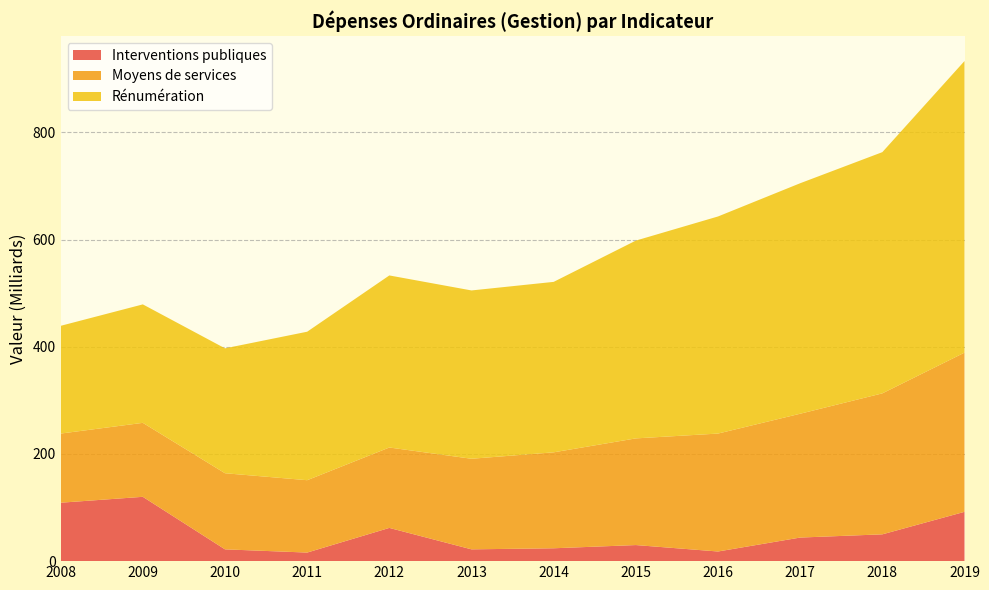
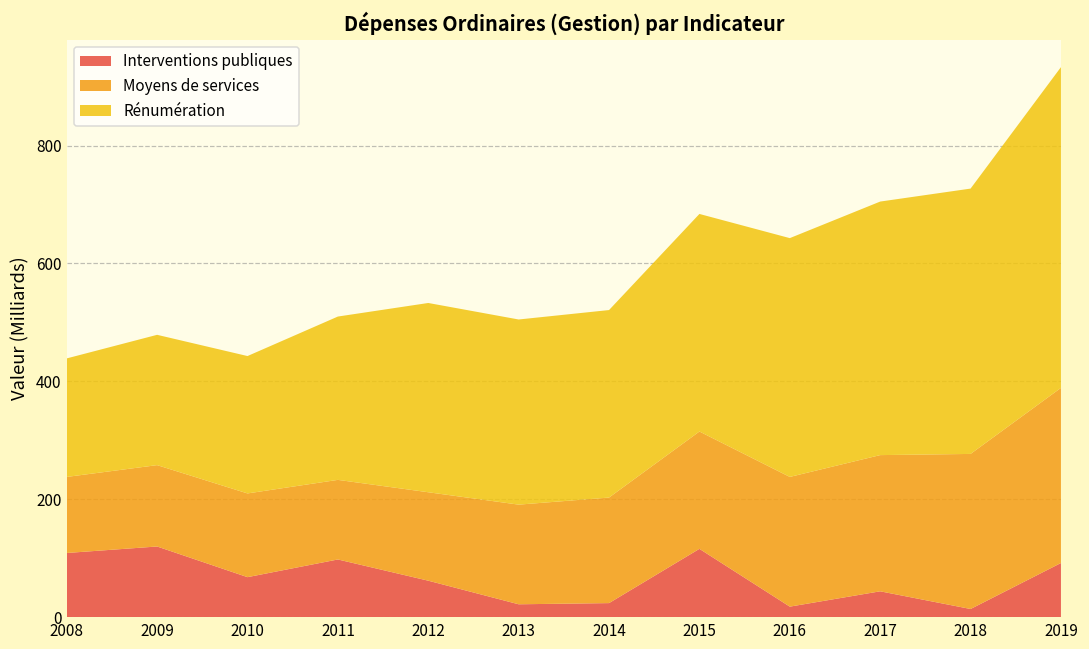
Interventions publiques, 2010: 20 -> 70
Interventions publiques, 2011: 20 -> 100
Interventions publiques, 2015: 30 -> 120
Interventions publiques, 2018: 50 -> 10
